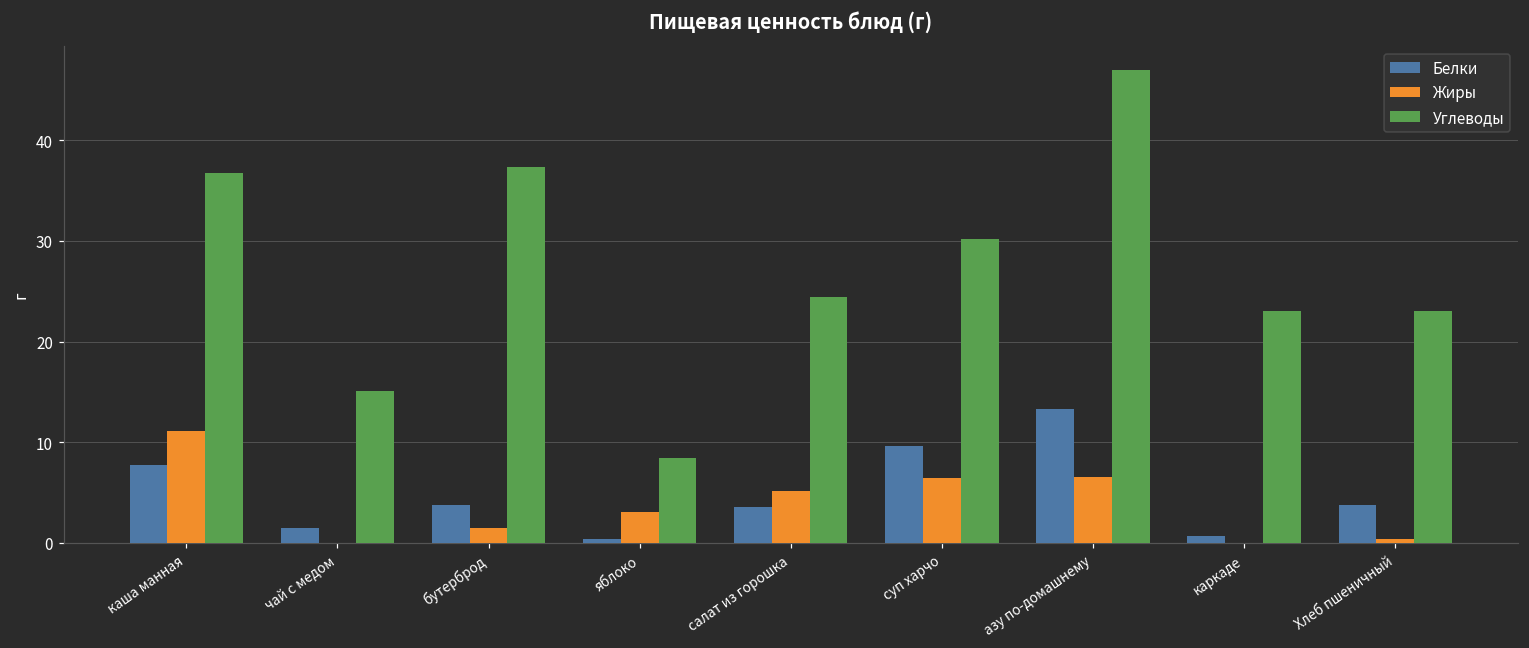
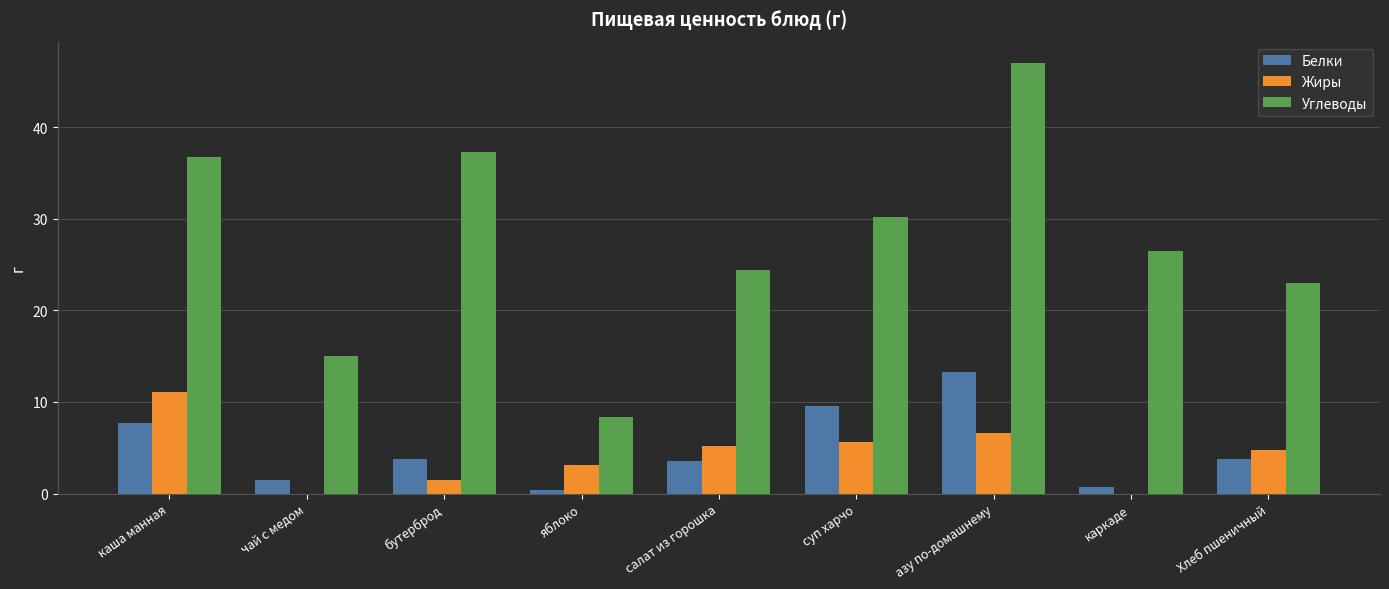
Жиры, суп харчо: 7 -> 6
Углеводы, каркаде: 23 -> 26
Жиры, Хлеб пшеничный: 0 -> 5
